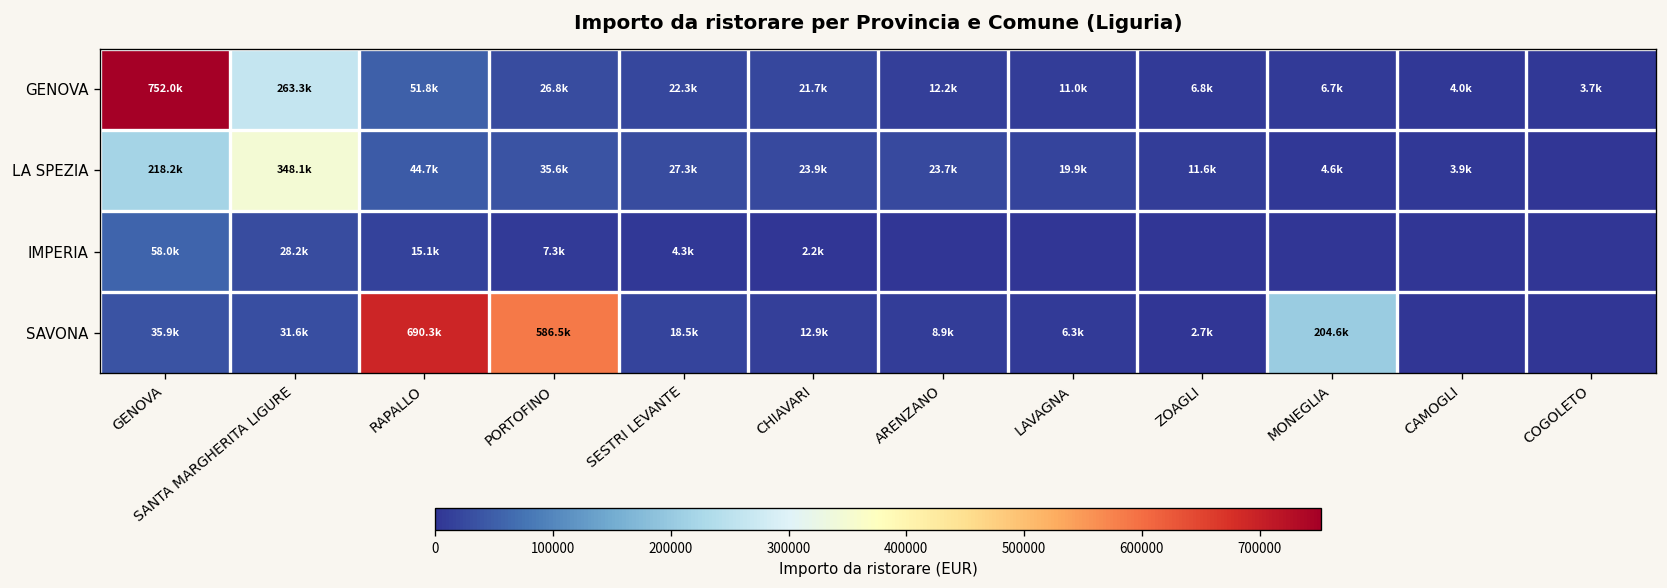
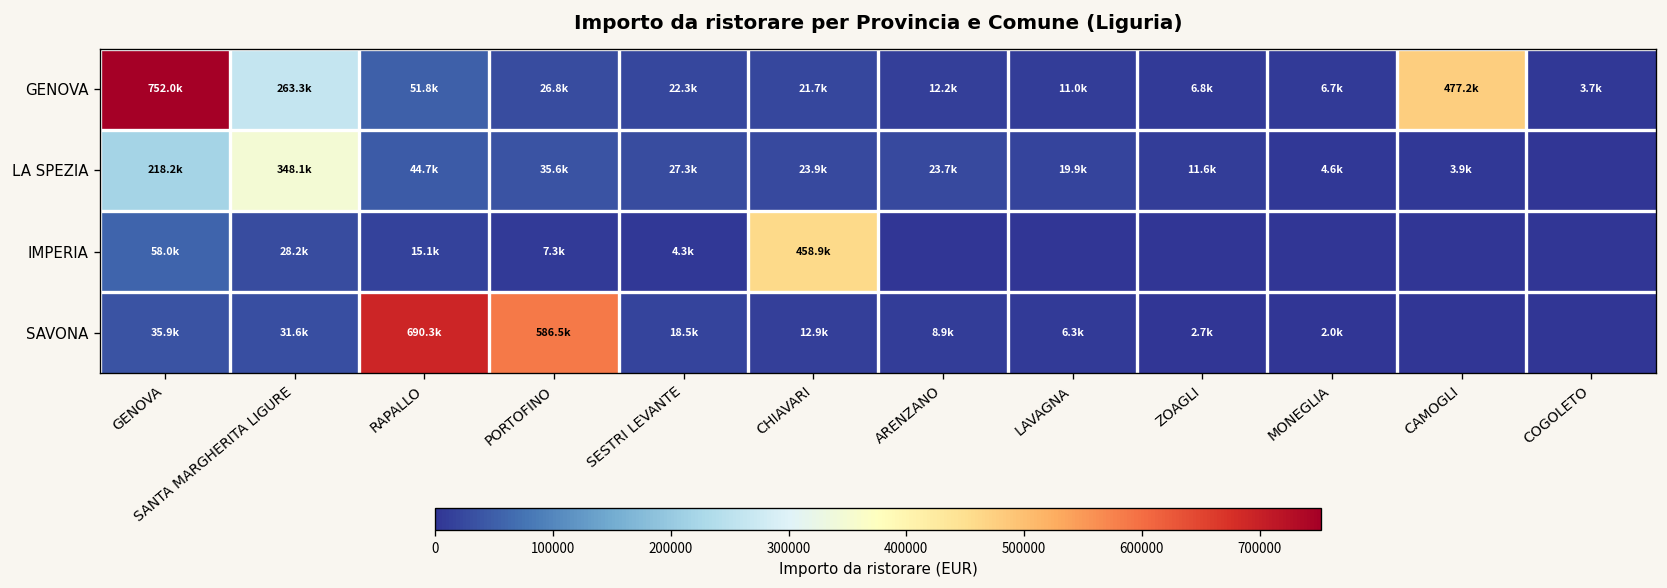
GENOVA, CAMOGLI: 4.0k -> 477.2k
IMPERIA, CHIAVARI: 2.2k -> 458.9k
SAVONA, MONEGLIA: 204.6k -> 2.0k
